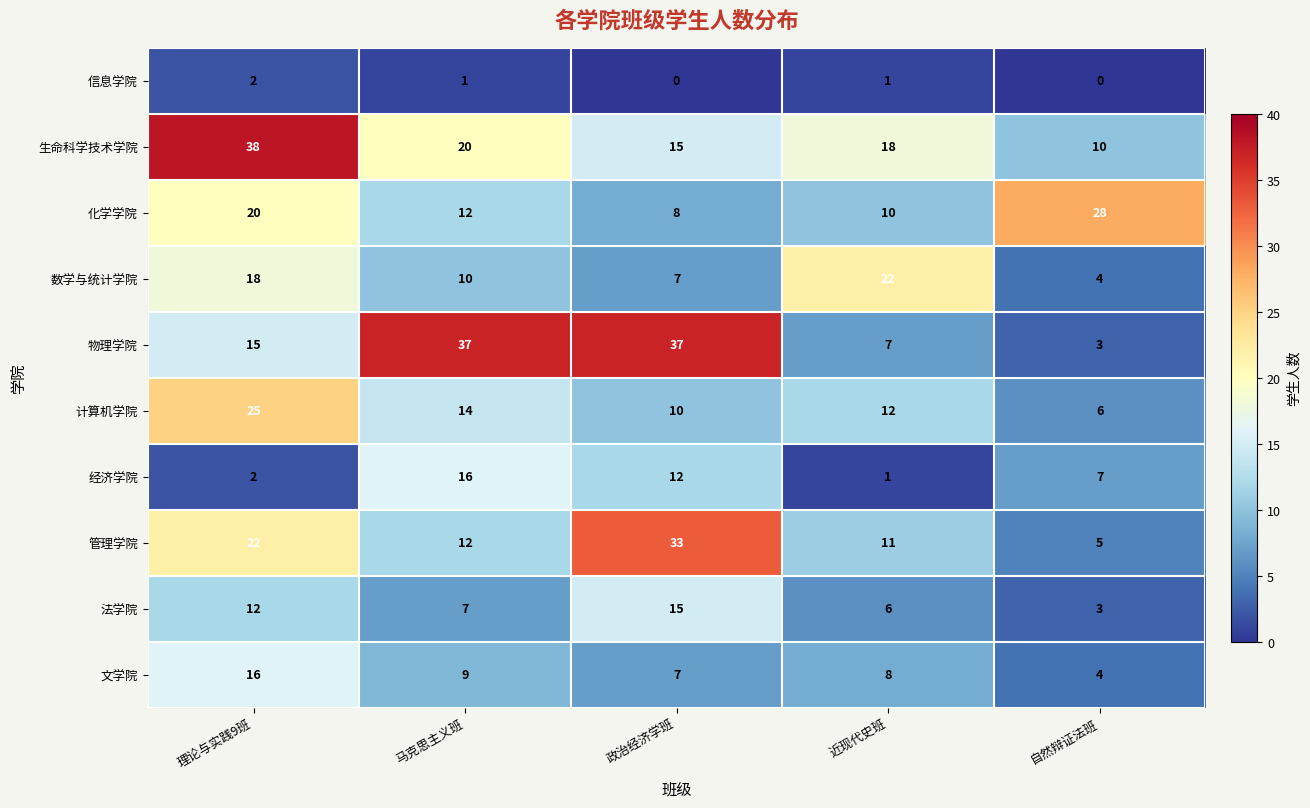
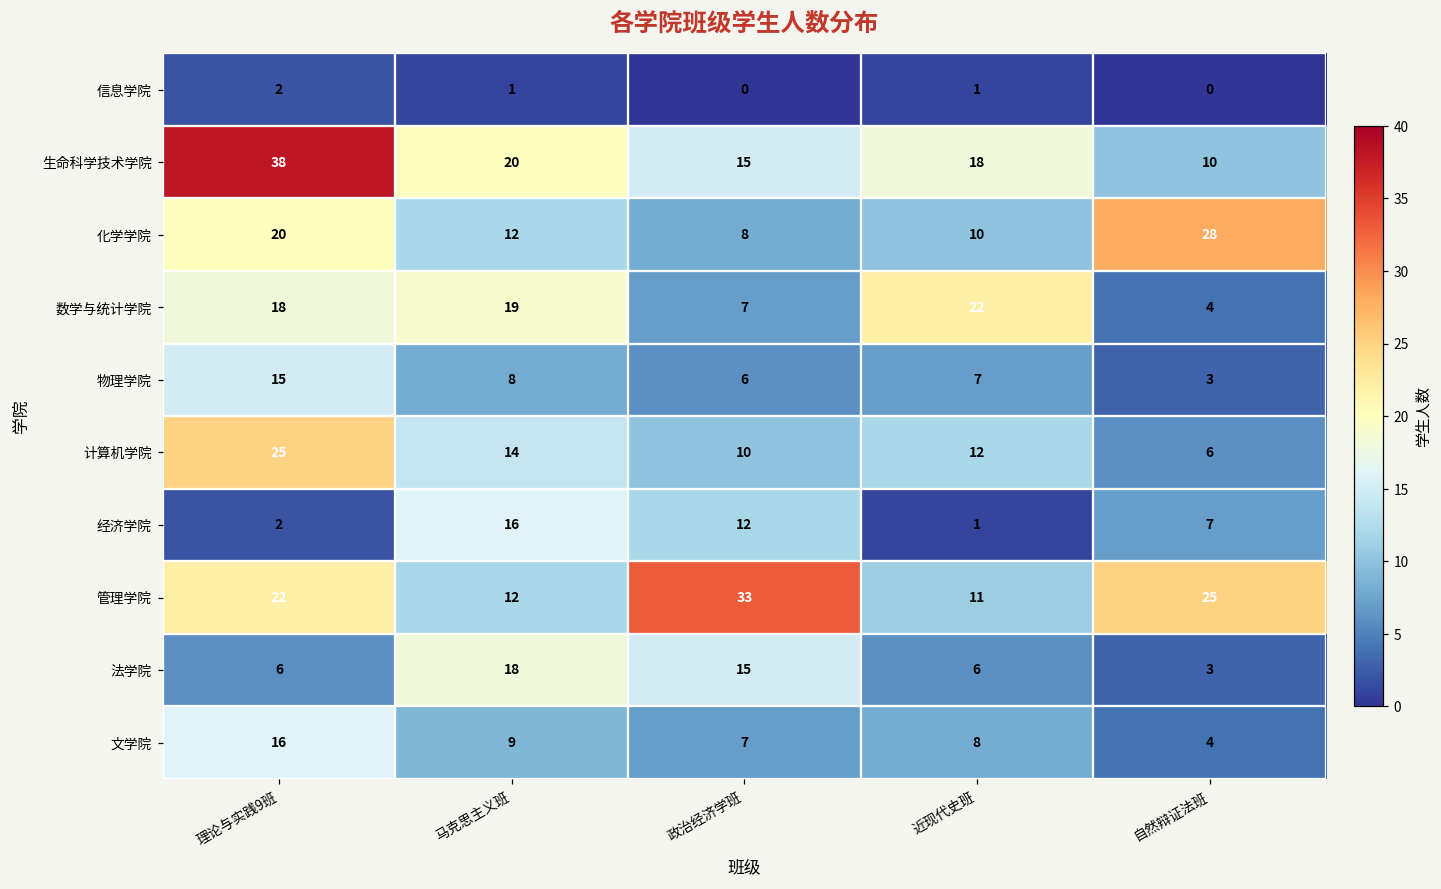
数学与统计学院, 马克思主义班: 10 -> 19
物理学院, 马克思主义班: 37 -> 8
物理学院, 政治经济学班: 37 -> 6
管理学院, 自然辩证法班: 5 -> 25
法学院, 理论与实践9班: 12 -> 6
法学院, 马克思主义班: 7 -> 18
